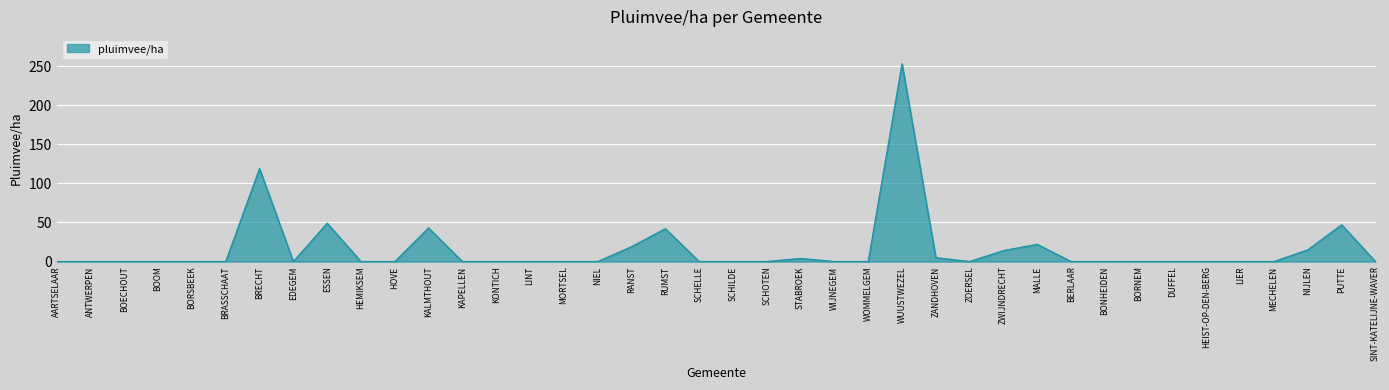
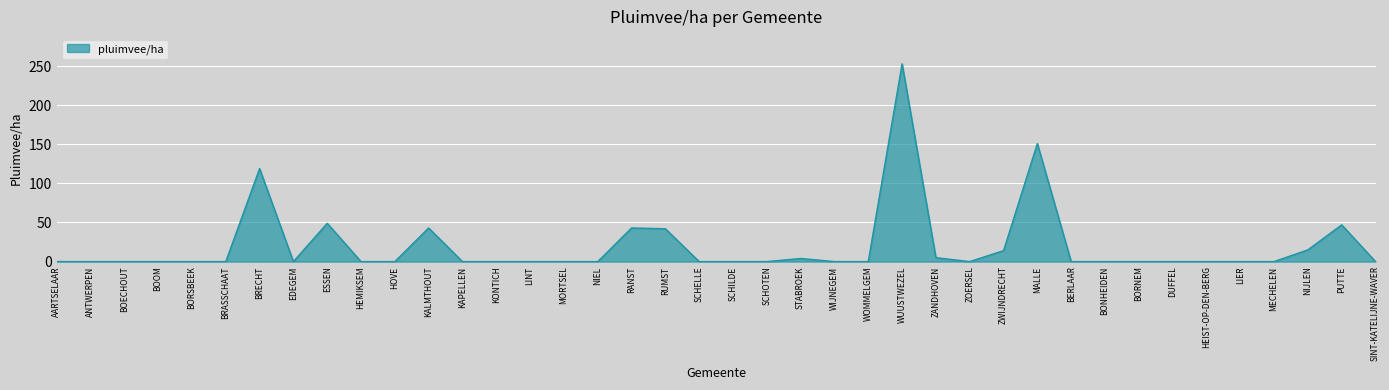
RANST: 20 -> 40
MALLE: 20 -> 150
